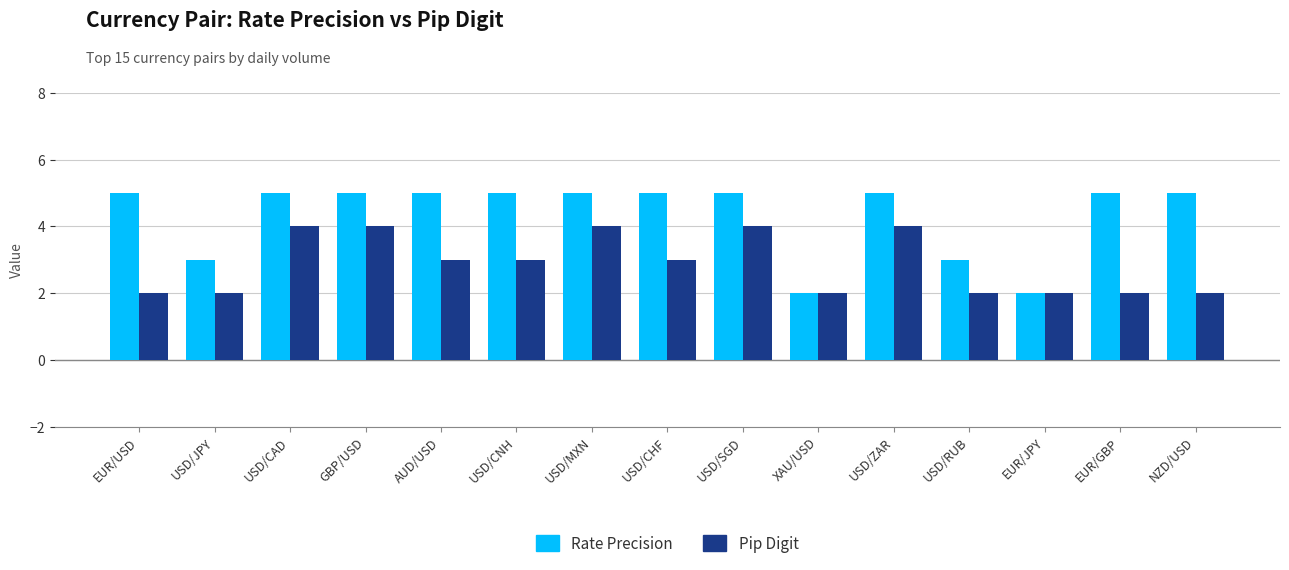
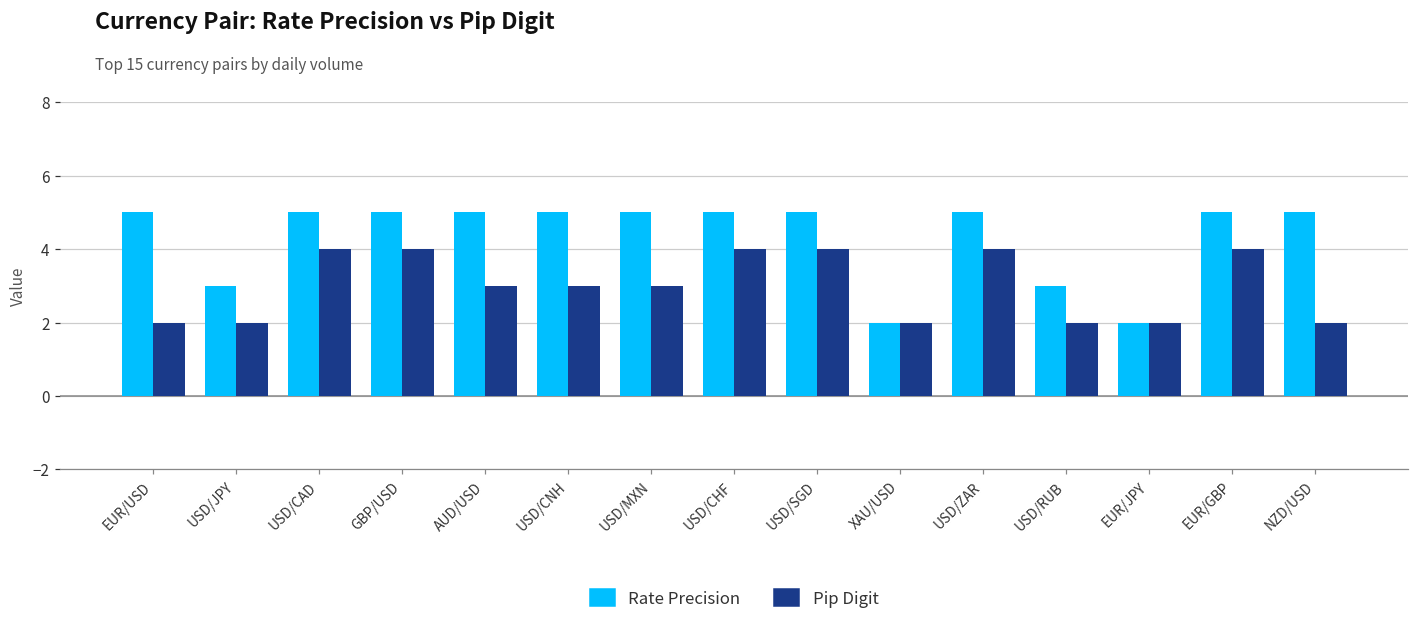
Pip Digit, USD/MXN: 4 -> 3
Pip Digit, USD/CHF: 3 -> 4
Pip Digit, EUR/GBP: 2 -> 4
